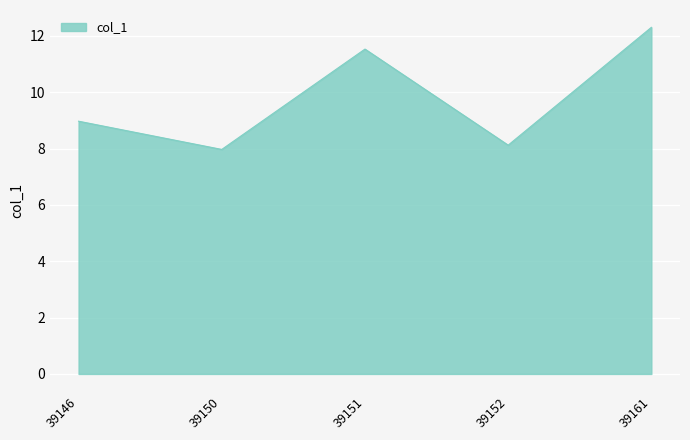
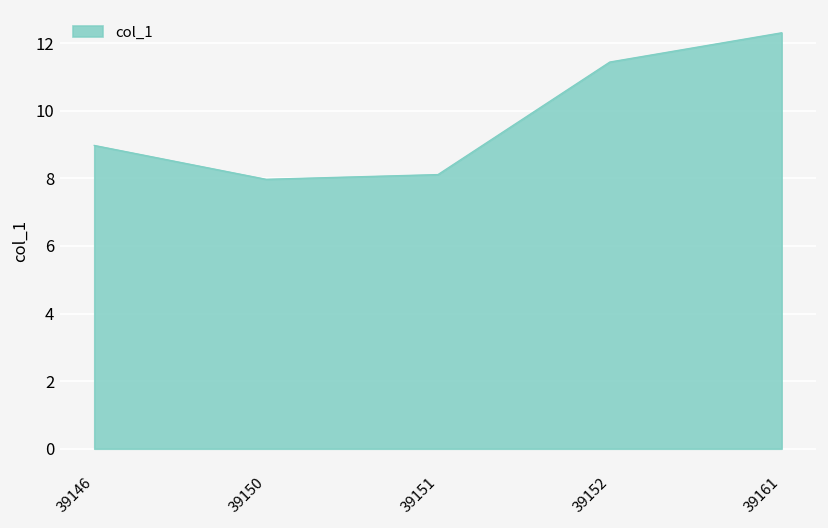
39151: 11.5 -> 8.1
39152: 8.1 -> 11.4
